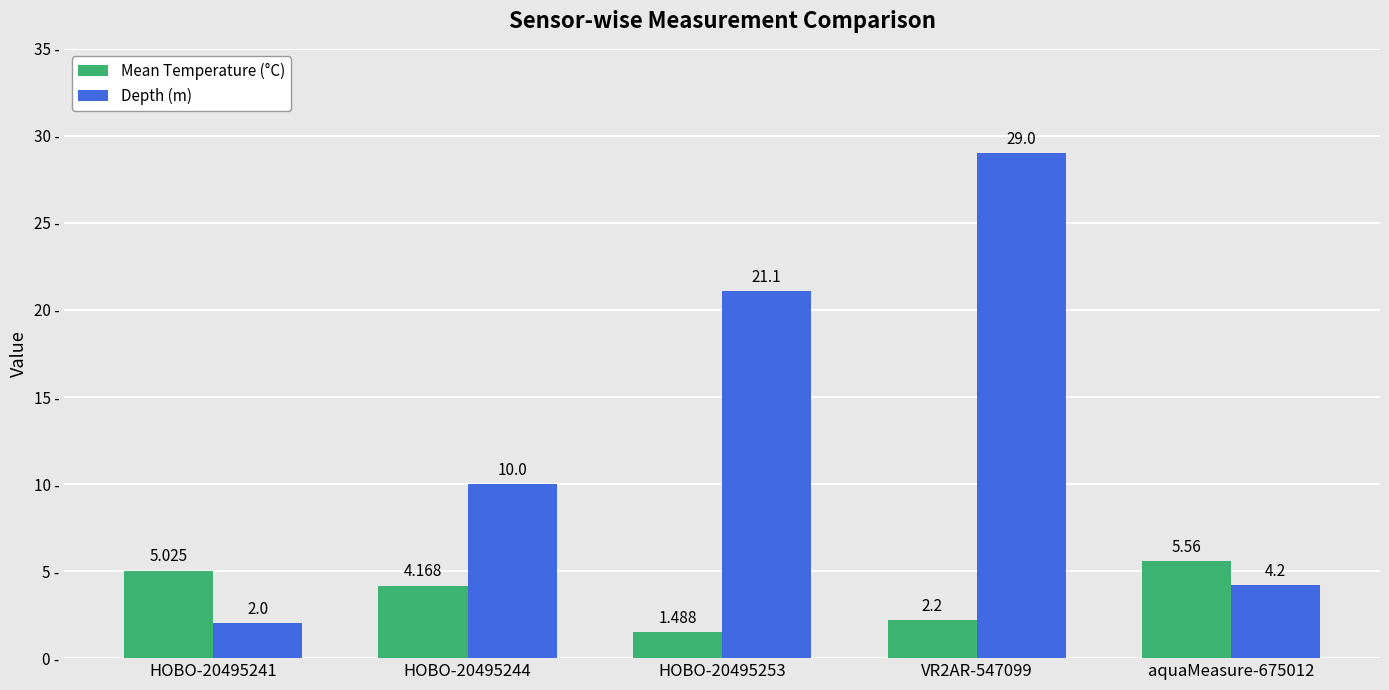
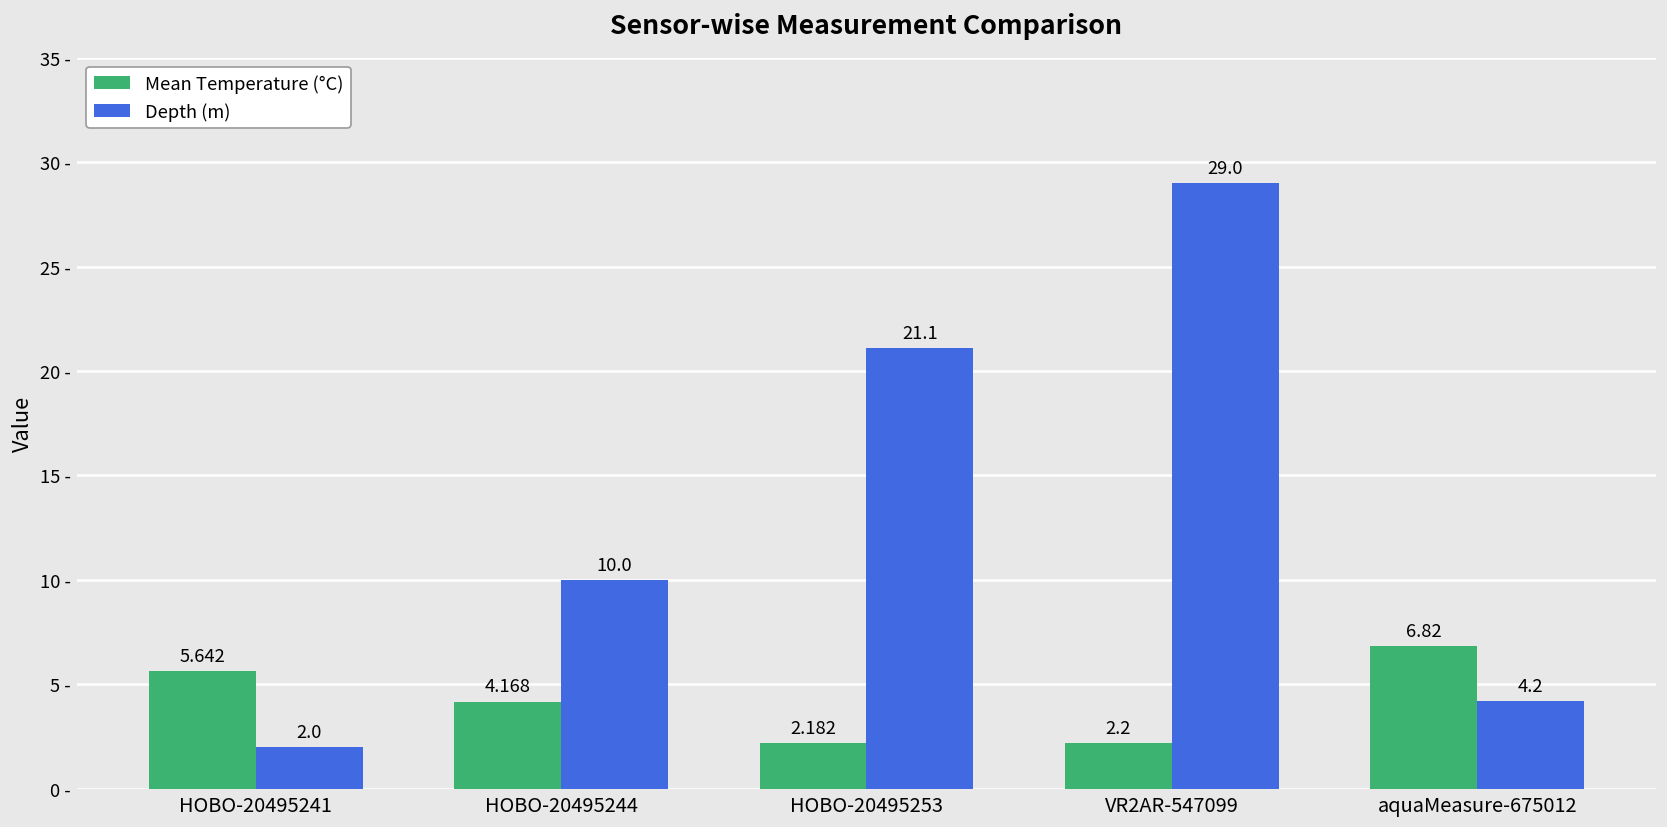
Mean Temperature (°C), HOBO-20495241: 5.025 -> 5.642
Mean Temperature (°C), HOBO-20495253: 1.488 -> 2.182
Mean Temperature (°C), aquaMeasure-675012: 5.56 -> 6.82
